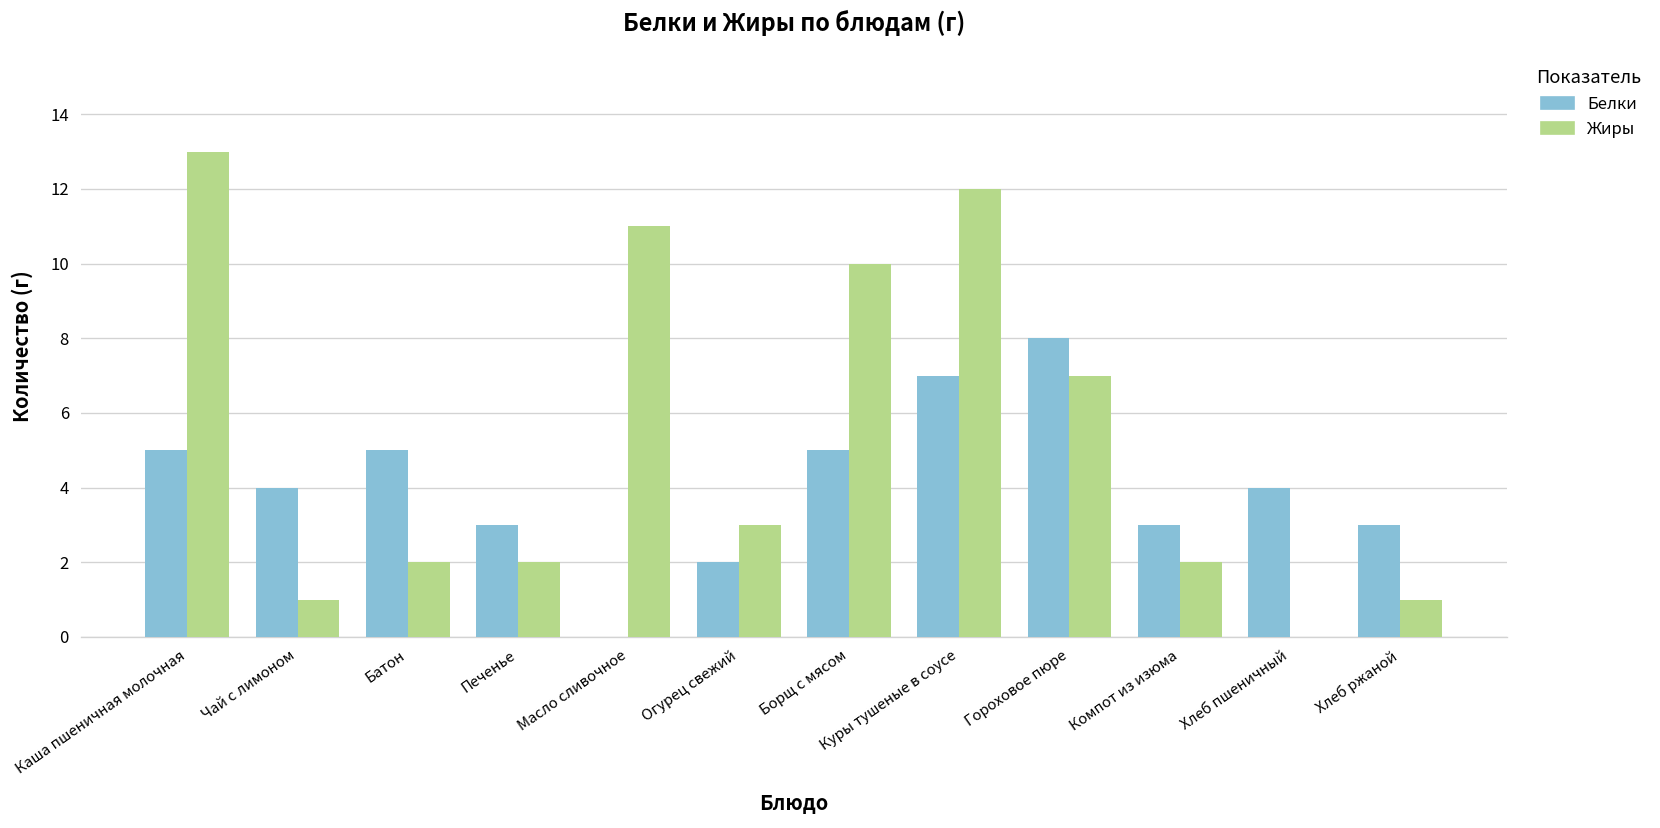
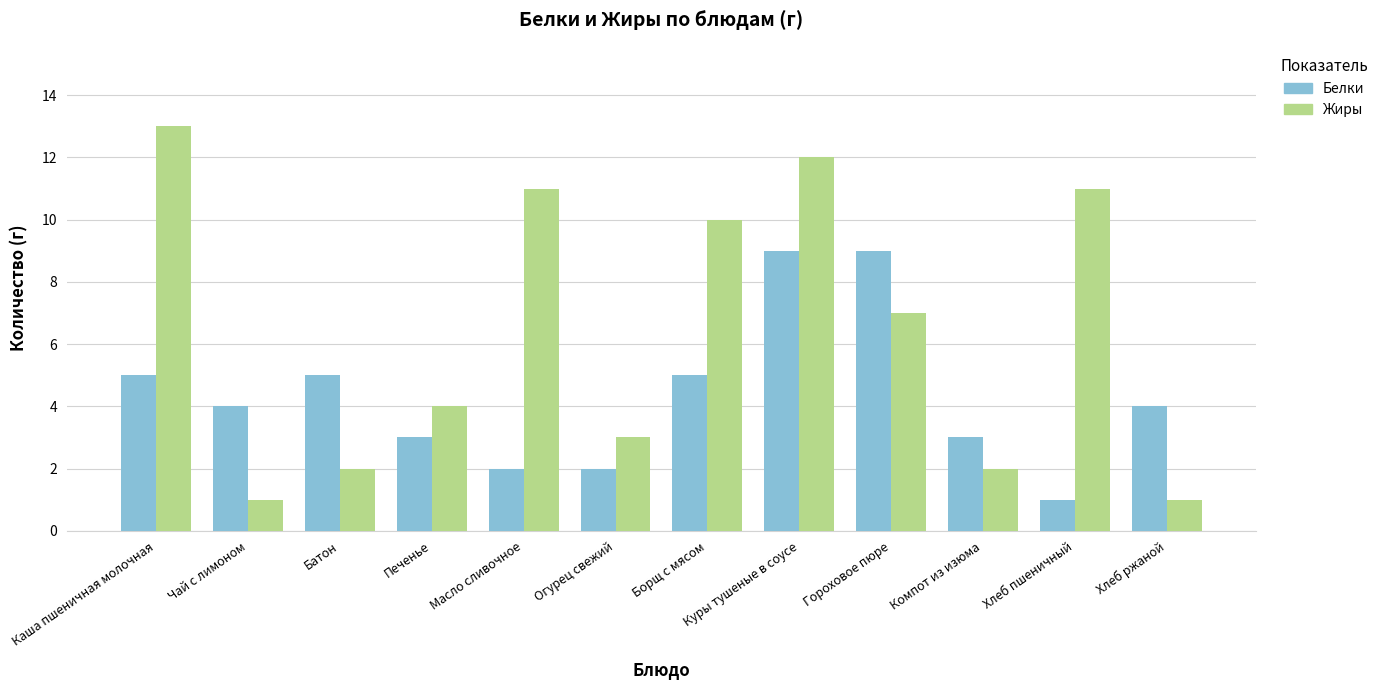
Жиры, Печенье: 2 -> 4
Белки, Масло сливочное: 0 -> 2
Белки, Куры тушеные в соусе: 7 -> 9
Белки, Гороховое пюре: 8 -> 9
Белки, Хлеб пшеничный: 4 -> 1
Жиры, Хлеб пшеничный: 0 -> 11
Белки, Хлеб ржаной: 3 -> 4
